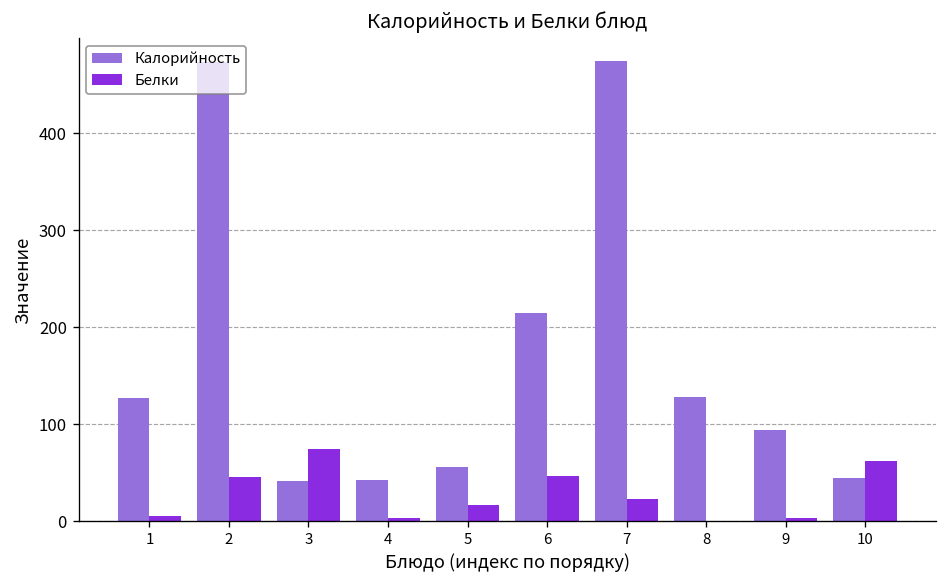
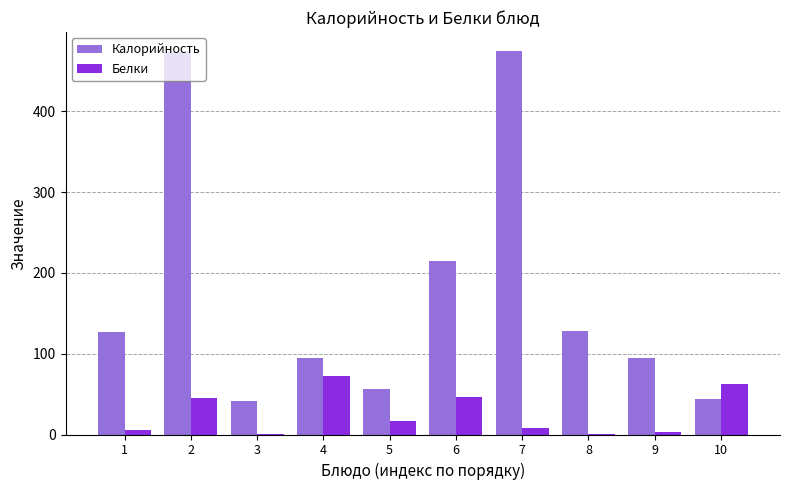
Белки, 3: 70 -> 0
Калорийность, 4: 40 -> 90
Белки, 4: 0 -> 70
Белки, 7: 20 -> 10
